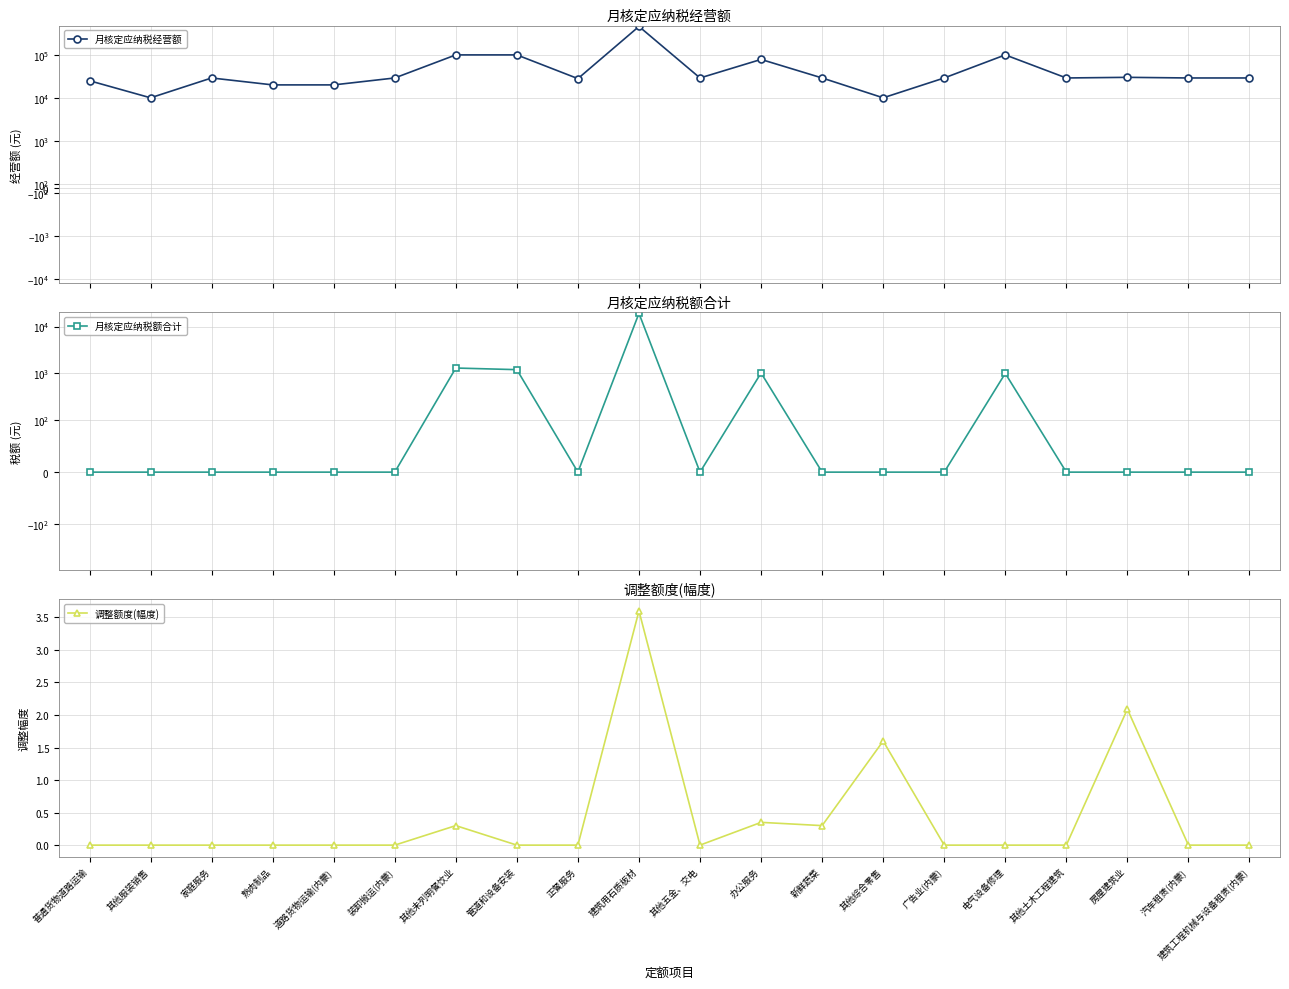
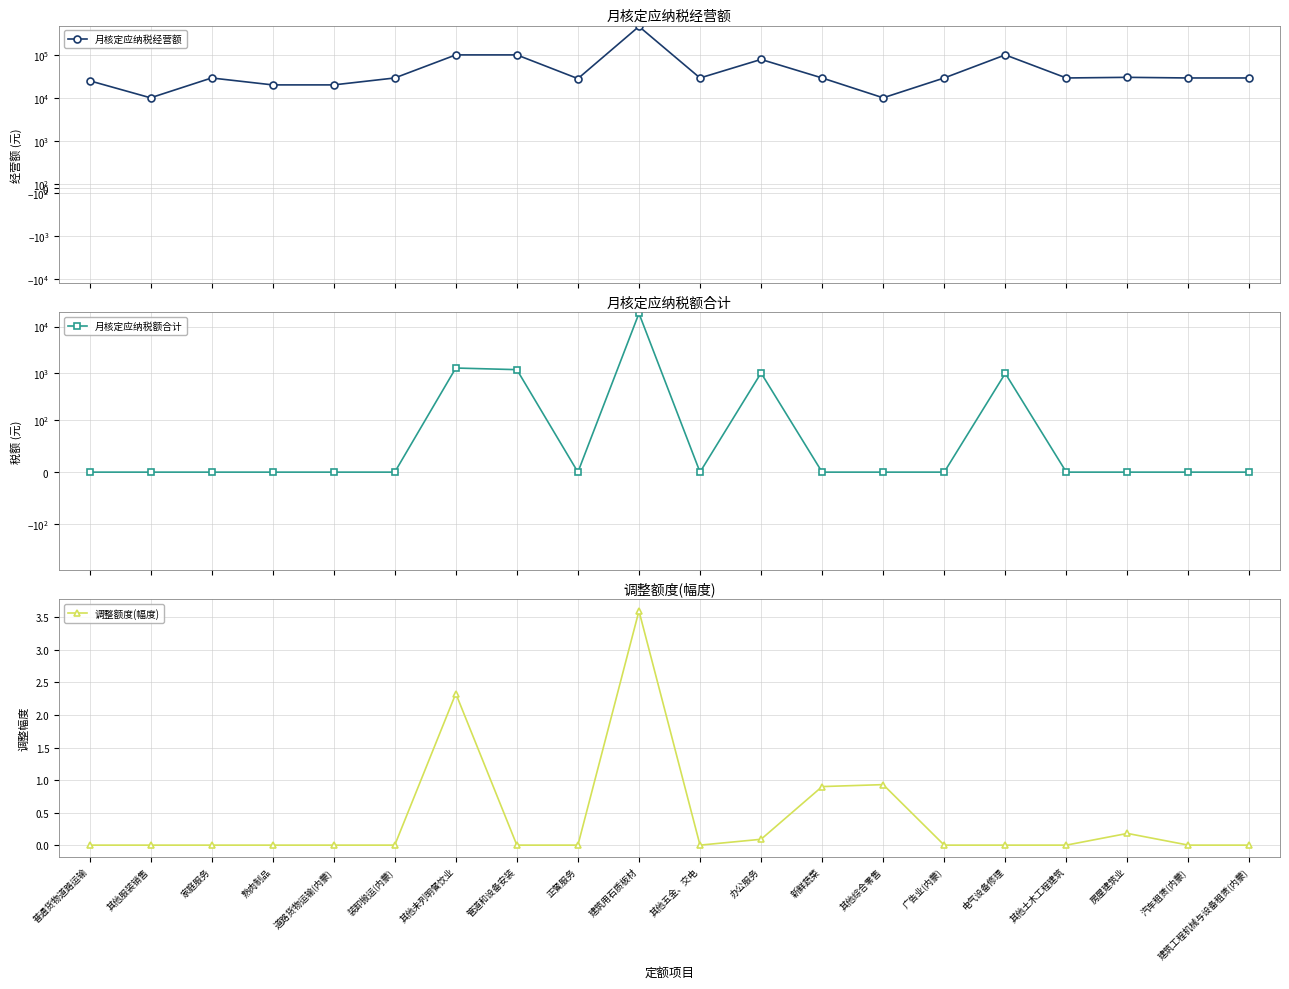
调整额度(幅度), 其他未列明餐饮业: 0.3 -> 2.3
调整额度(幅度), 办公服务: 0.4 -> 0.1
调整额度(幅度), 新鲜蔬菜: 0.3 -> 0.9
调整额度(幅度), 其他综合零售: 1.6 -> 0.9
调整额度(幅度), 房屋建筑业: 2.1 -> 0.2
